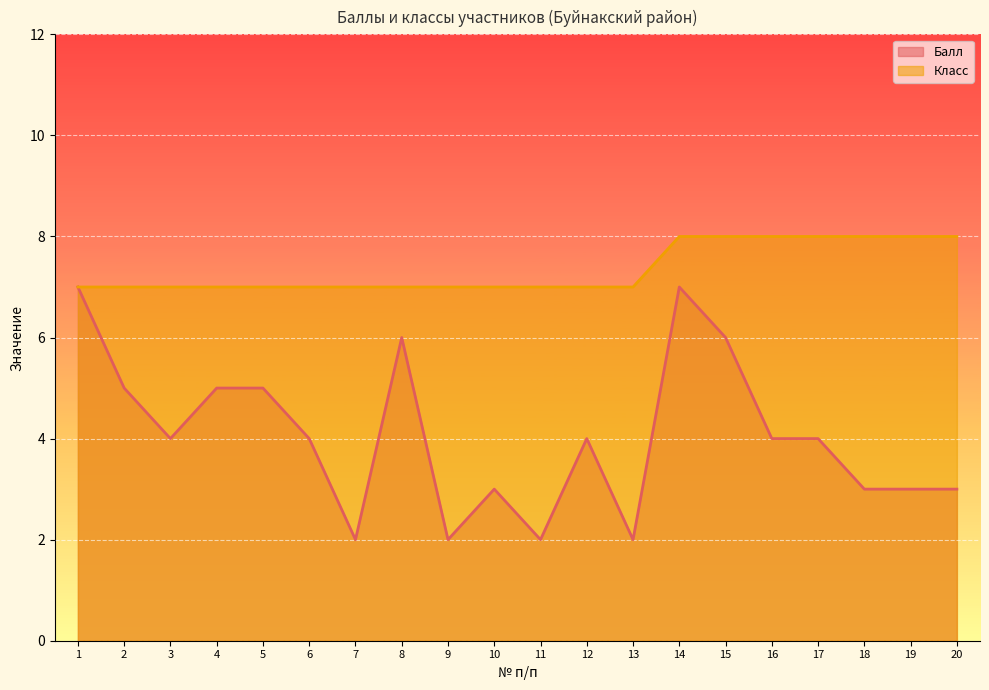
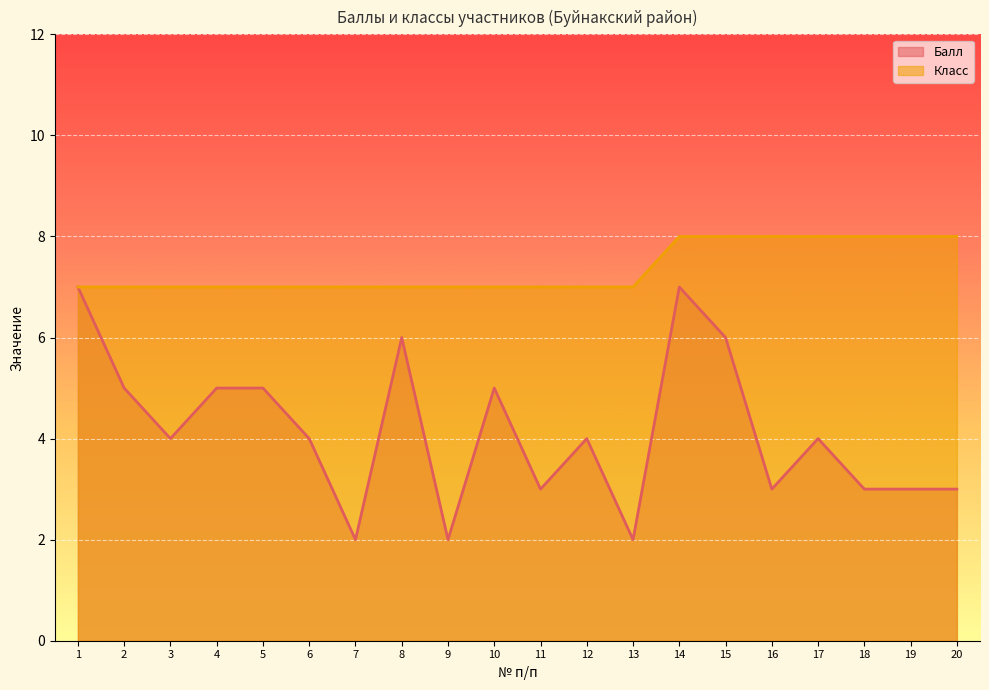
Балл, 10: 3 -> 5
Балл, 11: 2 -> 3
Балл, 16: 4 -> 3
